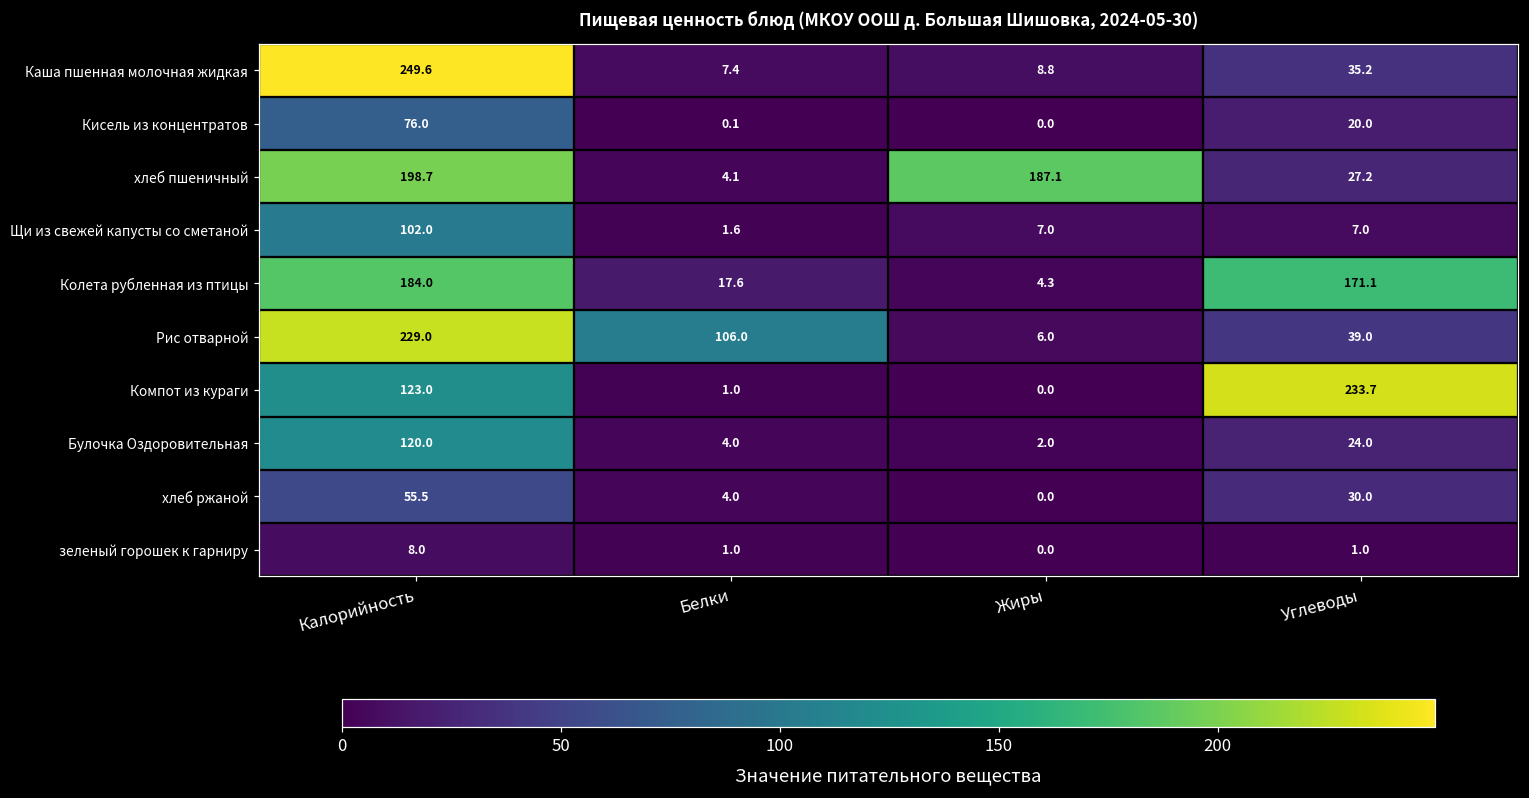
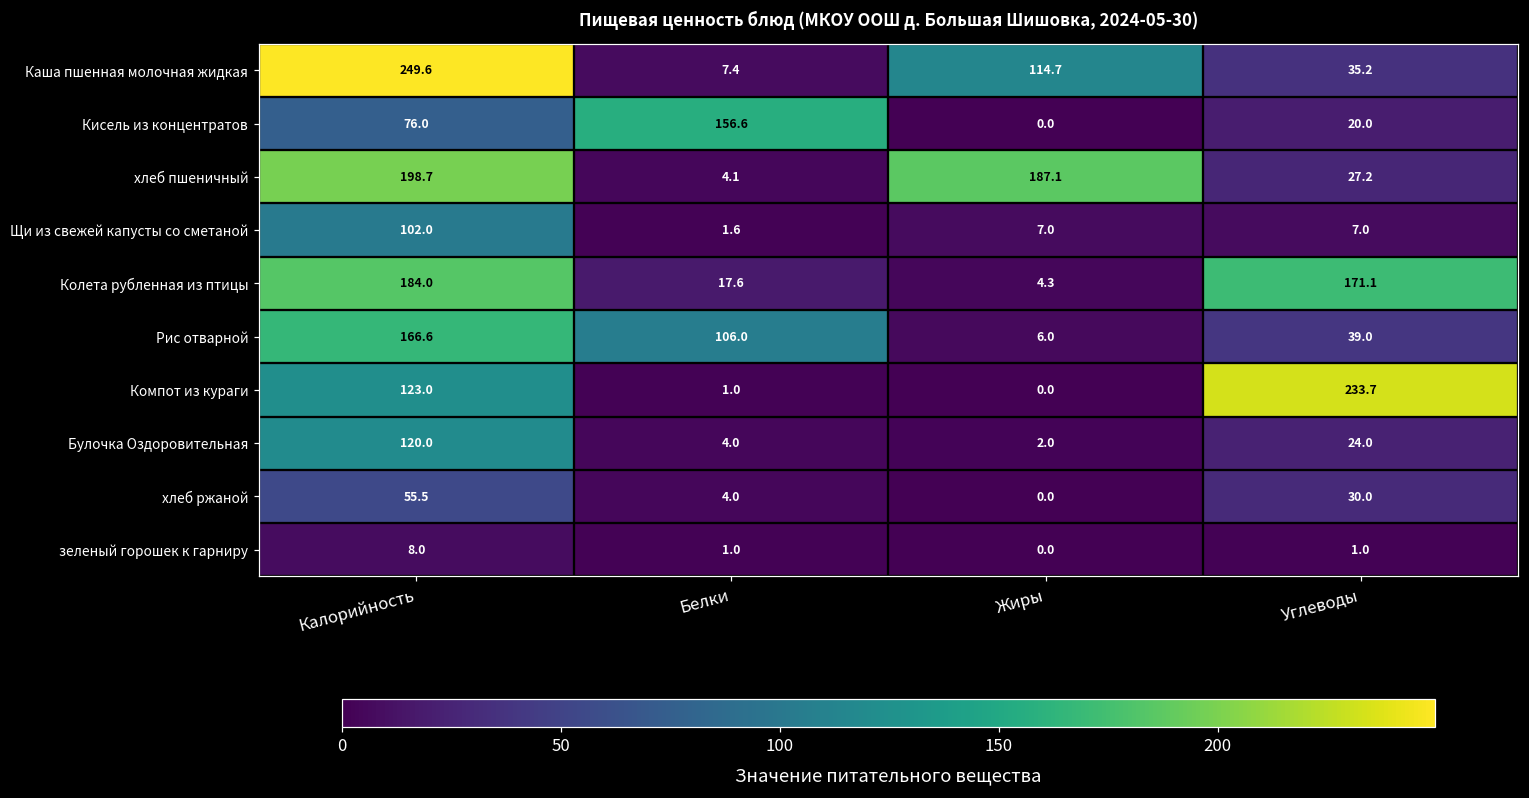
Каша пшенная молочная жидкая, Жиры: 8.8 -> 114.7
Кисель из концентратов, Белки: 0.1 -> 156.6
Рис отварной, Калорийность: 229.0 -> 166.6
